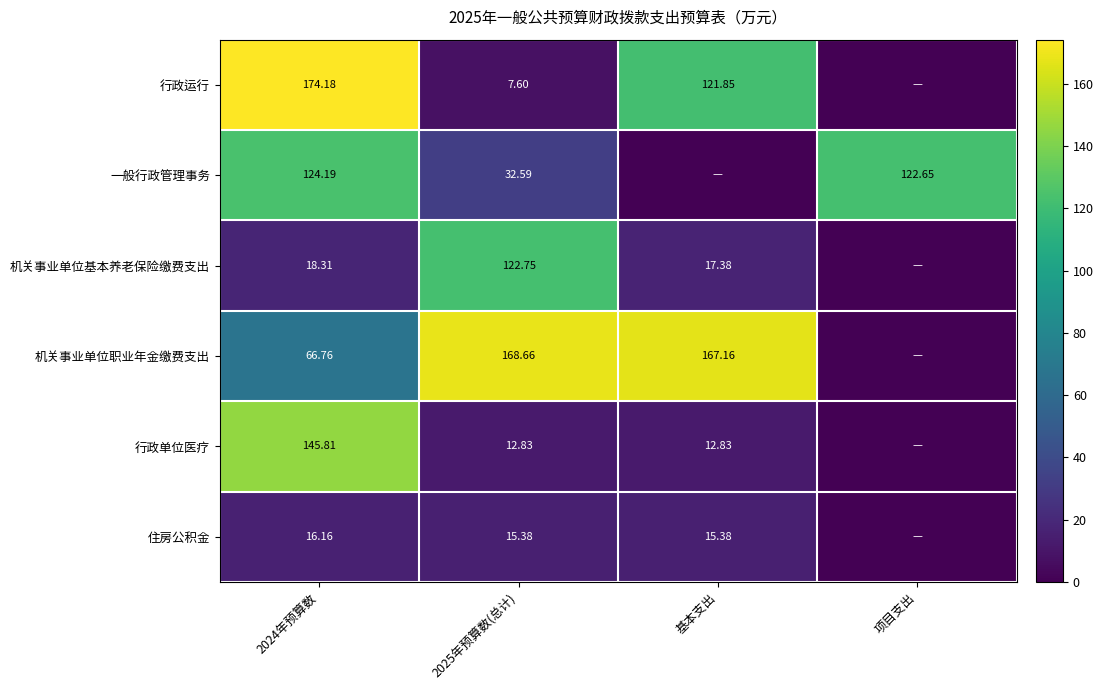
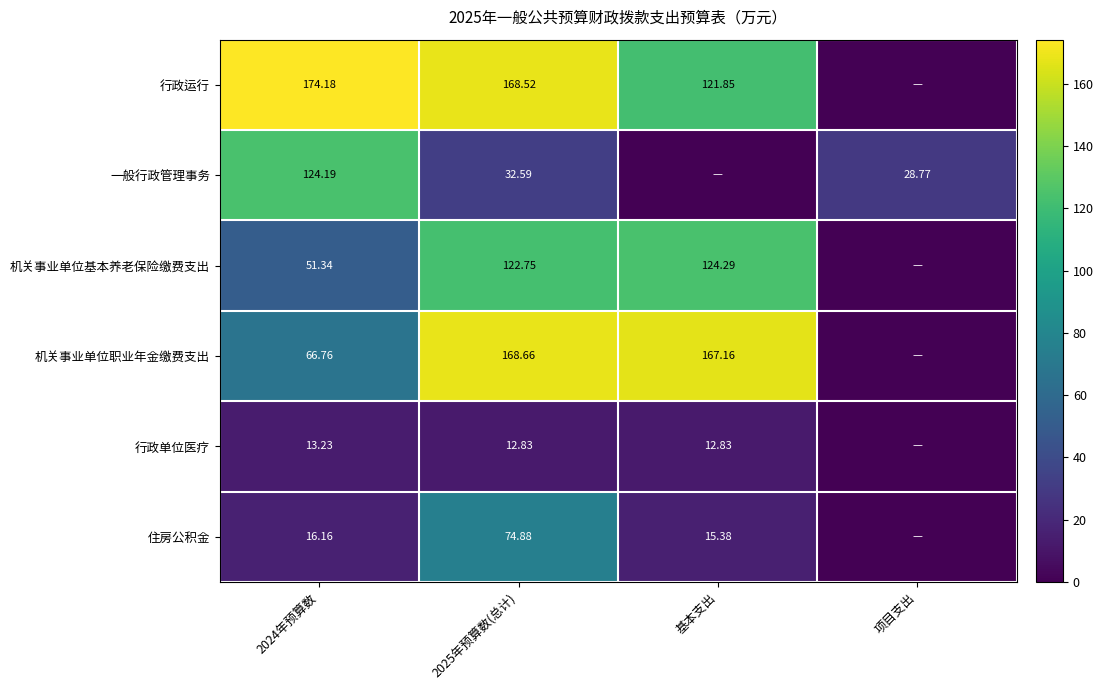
行政运行, 2025年预算数(总计): 7.60 -> 168.52
一般行政管理事务, 项目支出: 122.65 -> 28.77
机关事业单位基本养老保险缴费支出, 2024年预算数: 18.31 -> 51.34
机关事业单位基本养老保险缴费支出, 基本支出: 17.38 -> 124.29
行政单位医疗, 2024年预算数: 145.81 -> 13.23
住房公积金, 2025年预算数(总计): 15.38 -> 74.88
